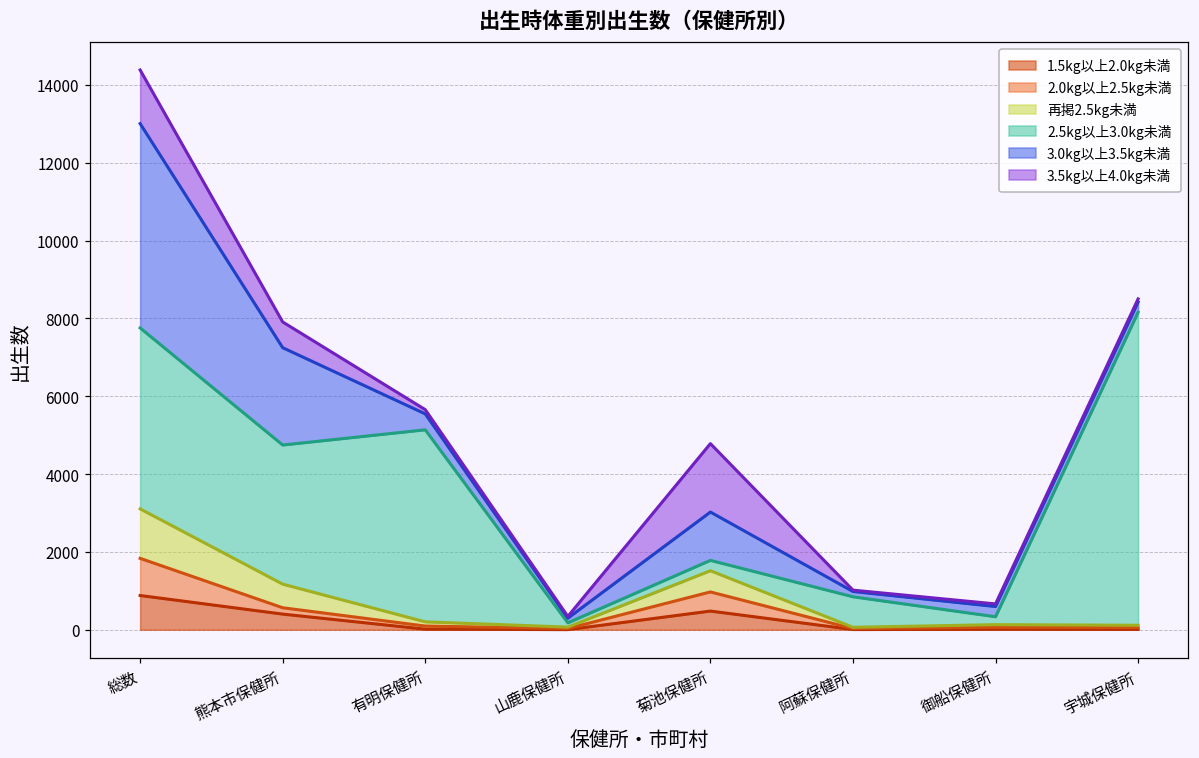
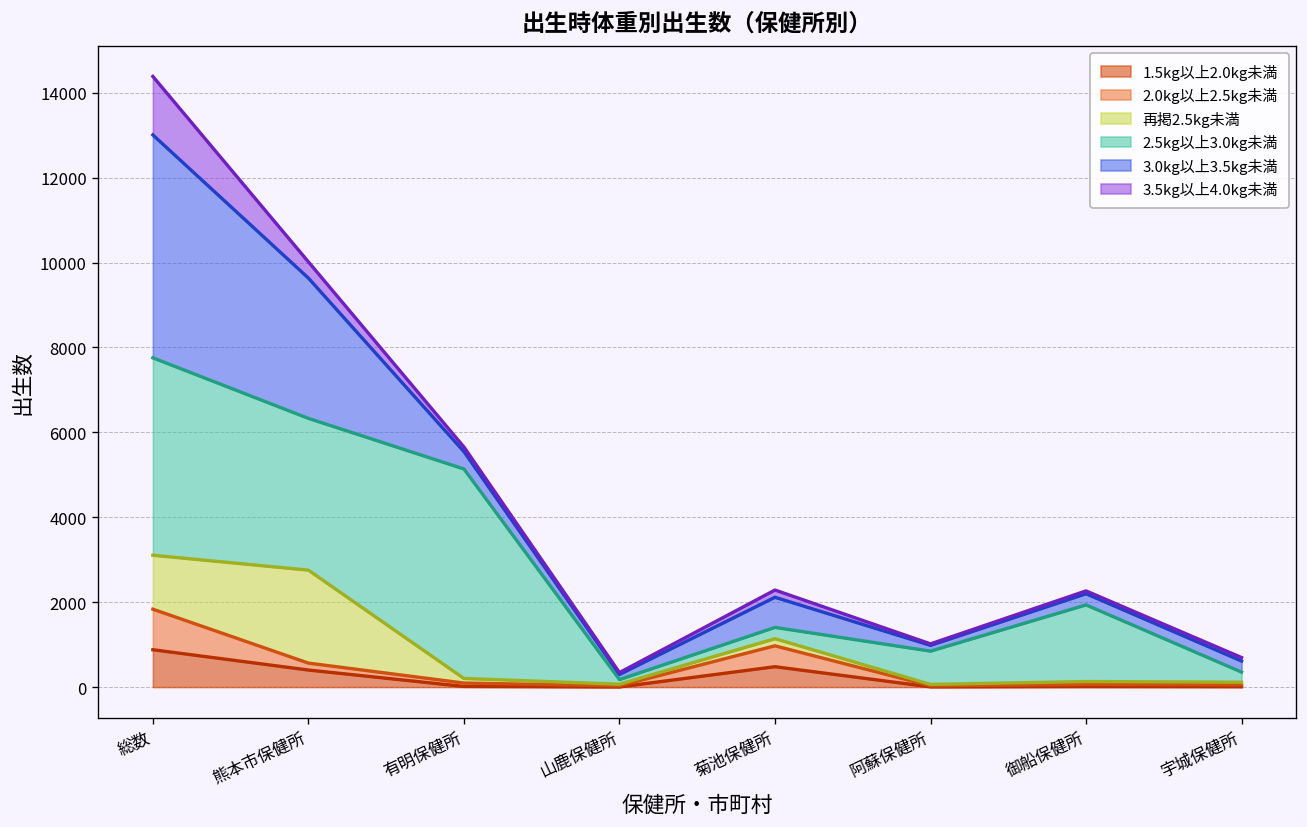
再掲2.5kg未満, 熊本市保健所: 600 -> 2200
3.0kg以上3.5kg未満, 熊本市保健所: 2500 -> 3300
3.5kg以上4.0kg未満, 熊本市保健所: 700 -> 400
再掲2.5kg未満, 菊池保健所: 500 -> 200
3.0kg以上3.5kg未満, 菊池保健所: 1200 -> 700
3.5kg以上4.0kg未満, 菊池保健所: 1800 -> 200
2.5kg以上3.0kg未満, 御船保健所: 200 -> 1800
2.5kg以上3.0kg未満, 宇城保健所: 8000 -> 200
